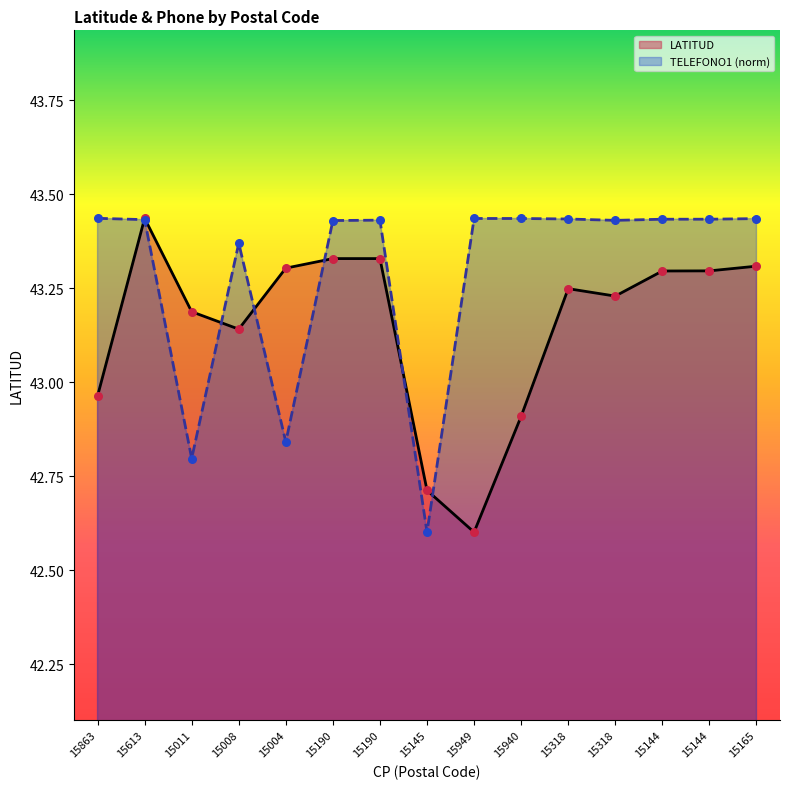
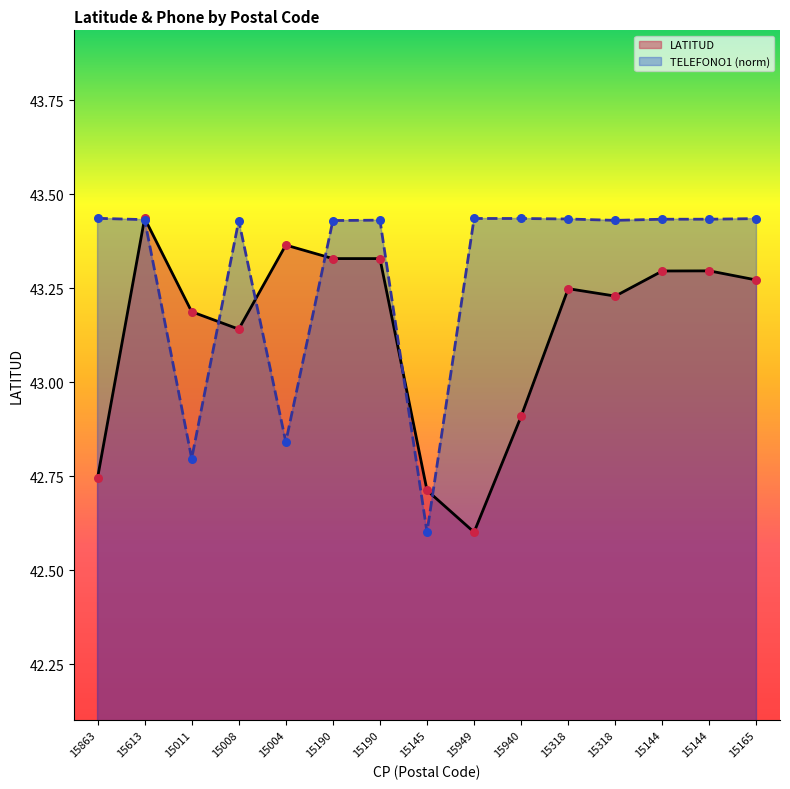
LATITUD, 15863: 42.96 -> 42.75
TELEFONO1 (norm), 15008: 43.37 -> 43.43
LATITUD, 15004: 43.30 -> 43.37
LATITUD, 15165: 43.31 -> 43.27
